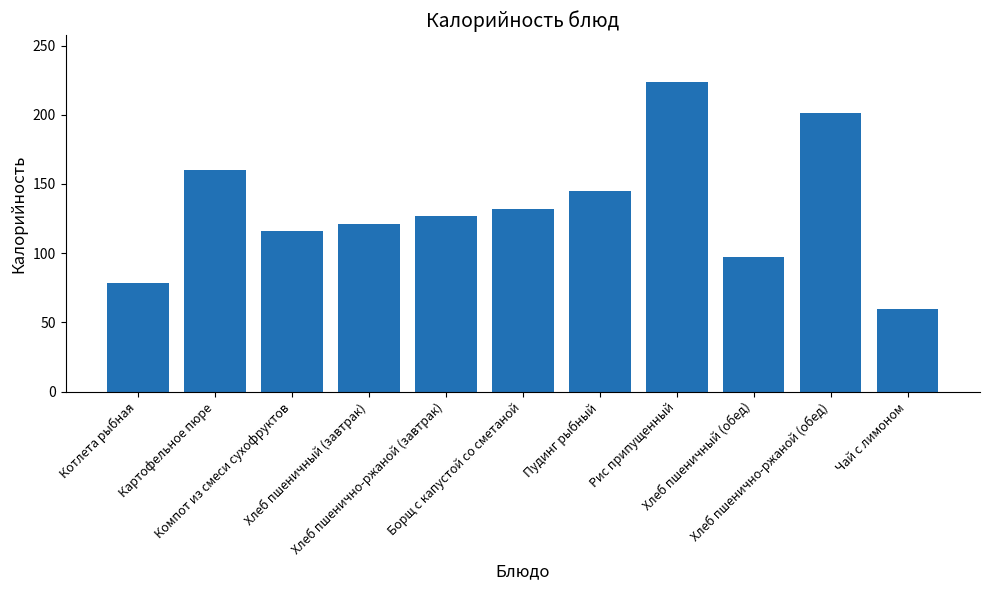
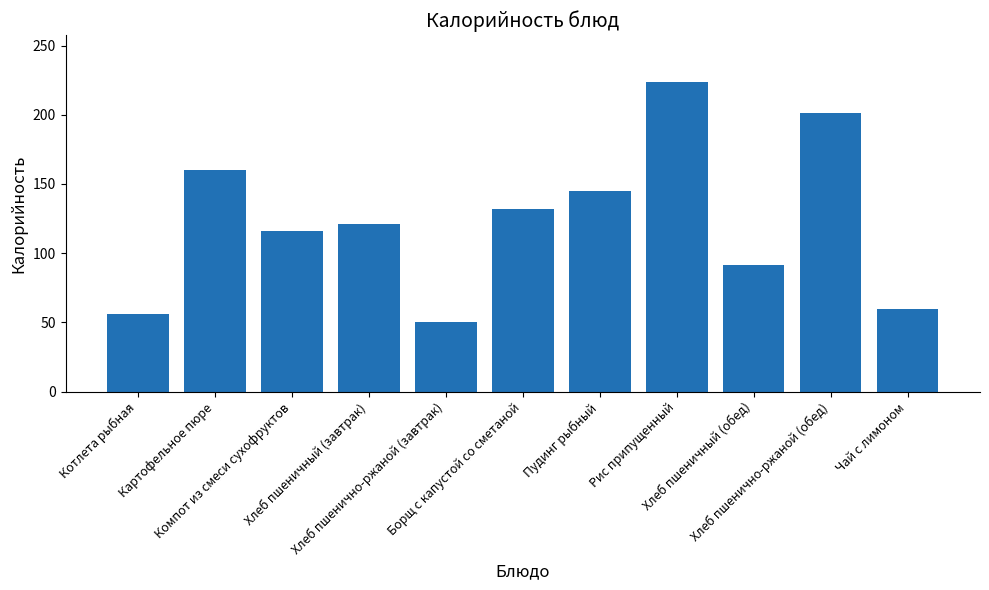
Котлета рыбная: 78 -> 56
Хлеб пшенично-ржаной (завтрак): 127 -> 50
Хлеб пшеничный (обед): 97 -> 91
